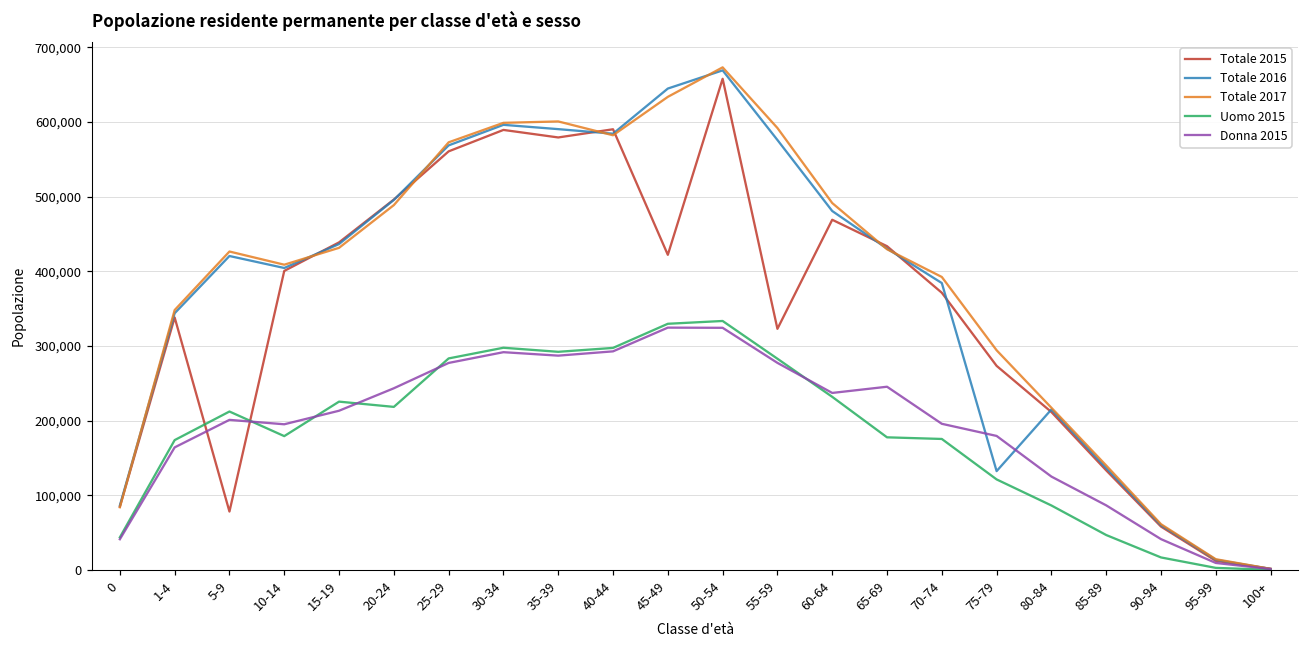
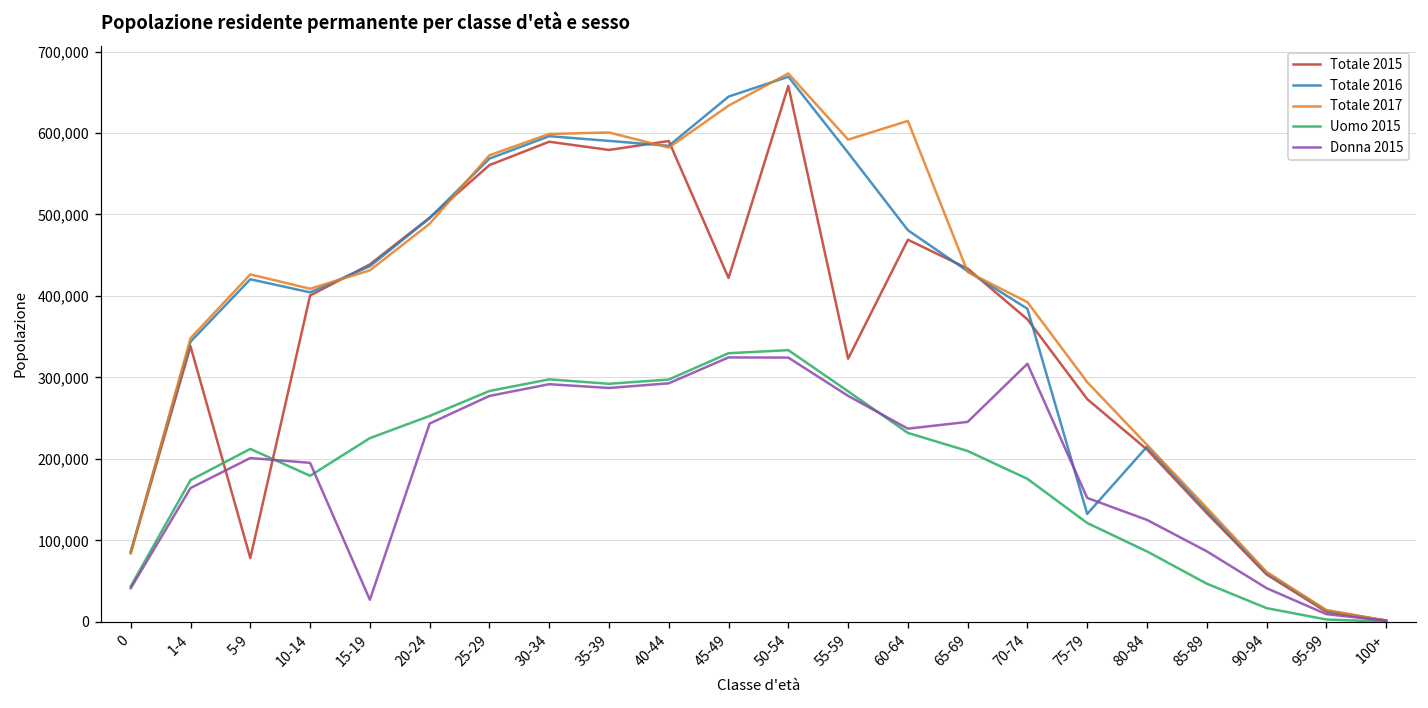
Donna 2015, 15-19: 210,000 -> 30,000
Uomo 2015, 20-24: 220,000 -> 250,000
Totale 2017, 60-64: 490,000 -> 610,000
Uomo 2015, 65-69: 180,000 -> 210,000
Donna 2015, 70-74: 200,000 -> 320,000
Donna 2015, 75-79: 180,000 -> 150,000
